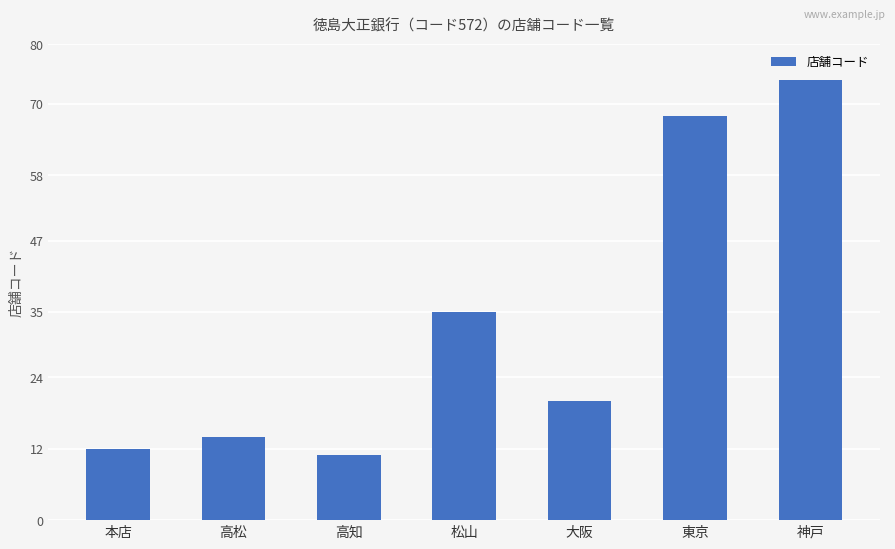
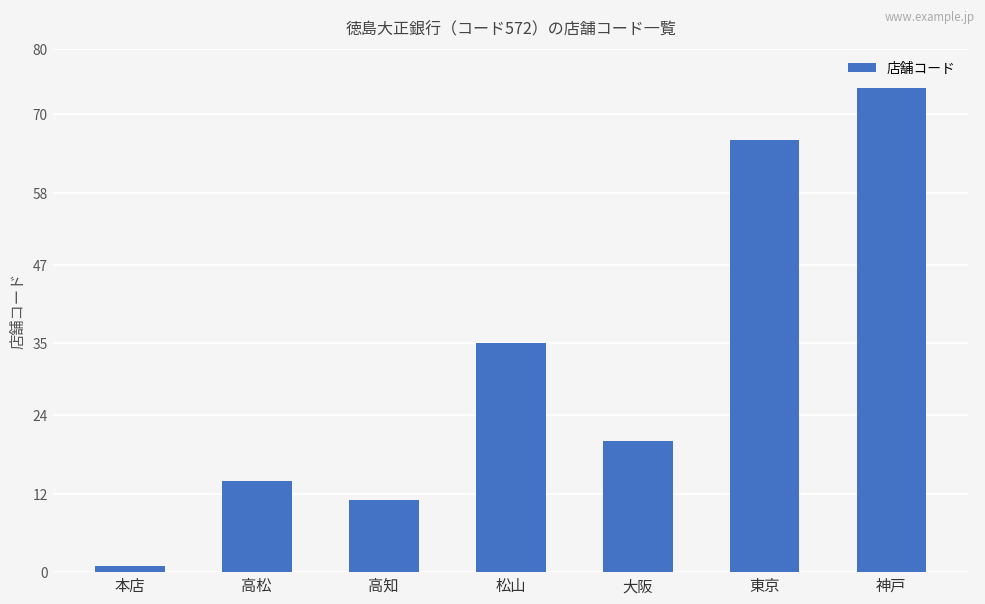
本店: 12 -> 1
東京: 68 -> 66
